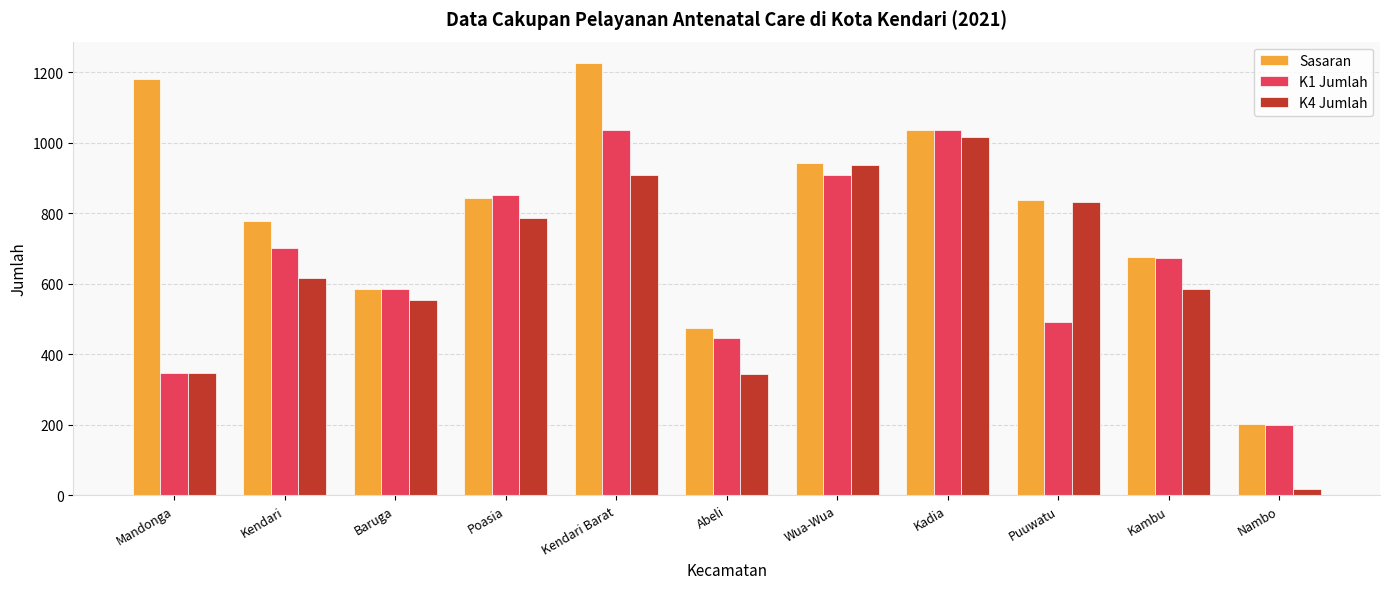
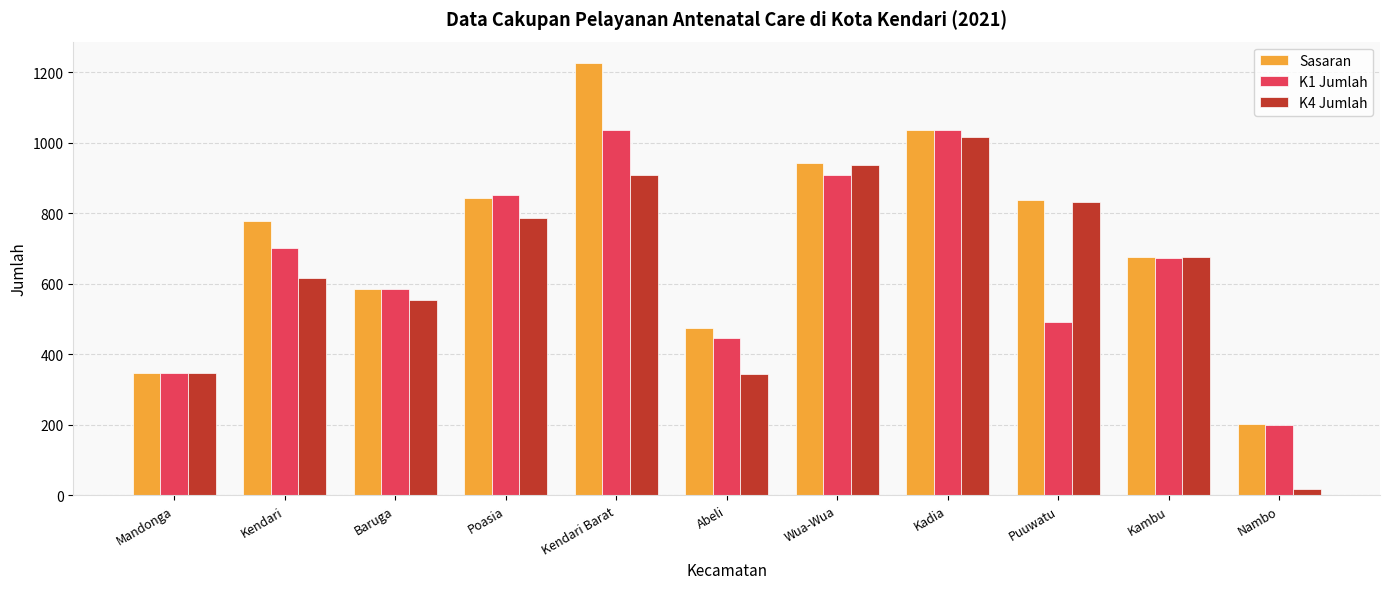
Sasaran, Mandonga: 1180 -> 350
K4 Jumlah, Kambu: 590 -> 680
